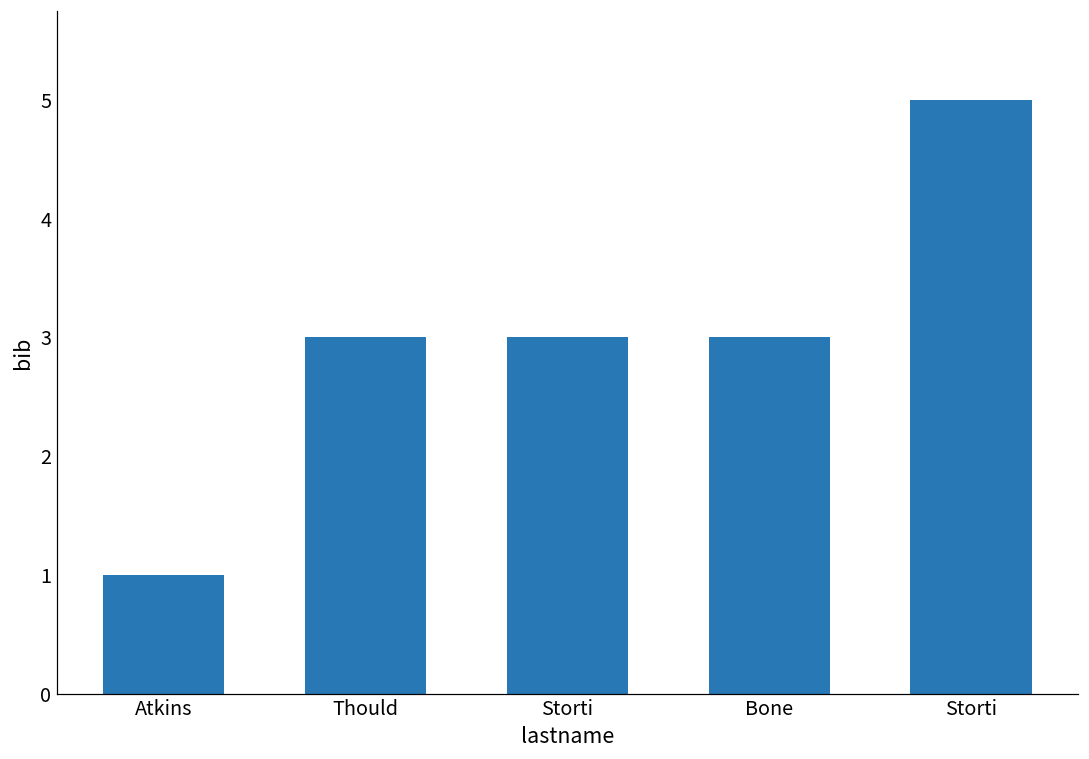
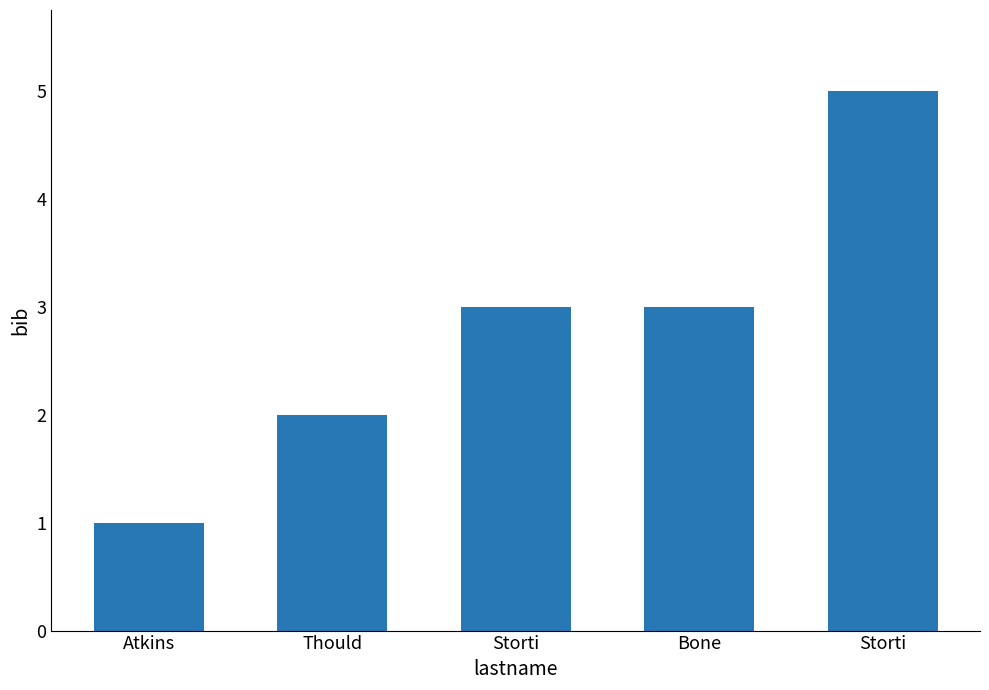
Thould: 3 -> 2
